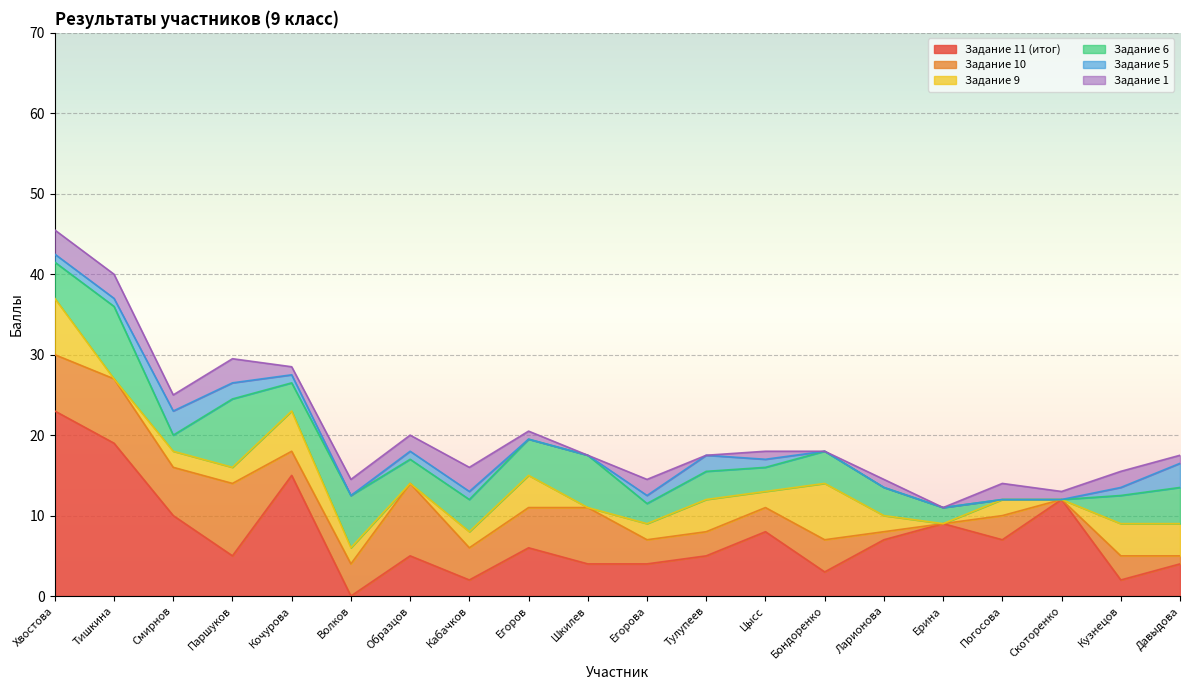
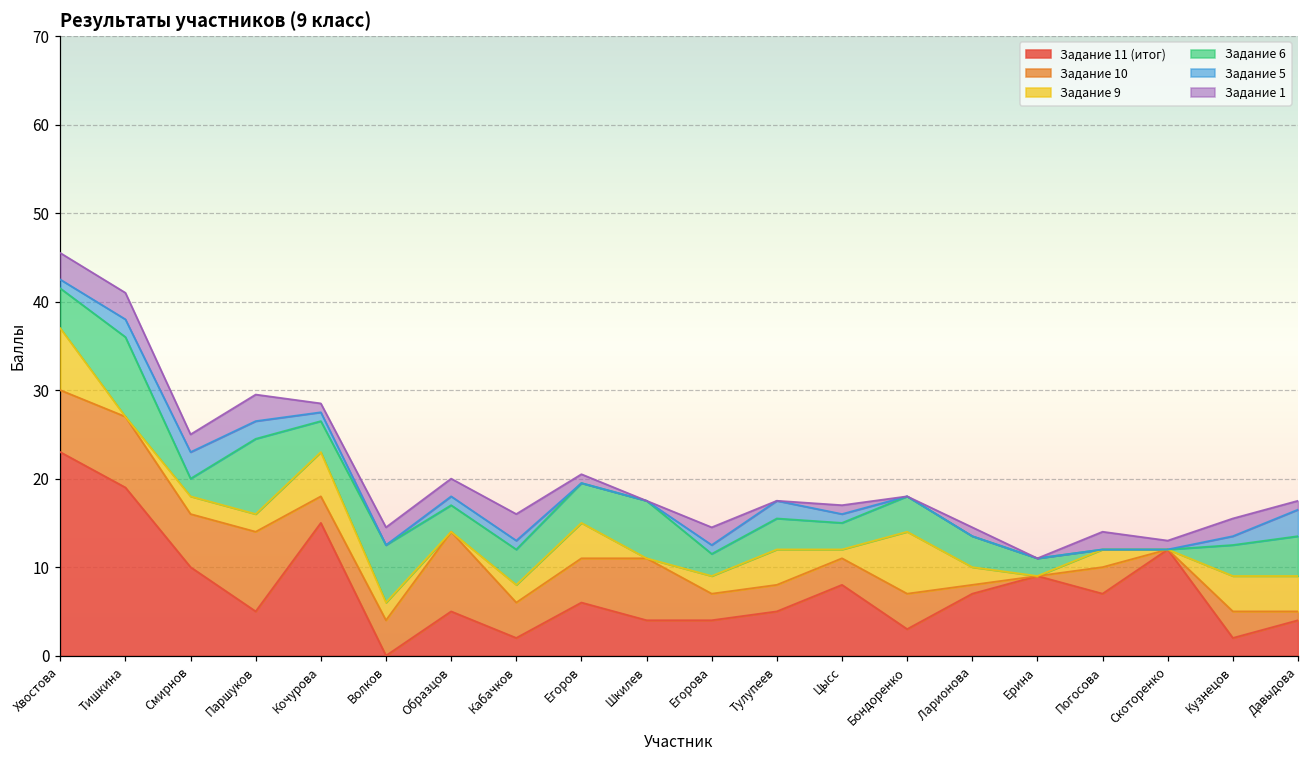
Задание 5, Тишкина: 1 -> 2
Задание 9, Цысс: 2 -> 1
